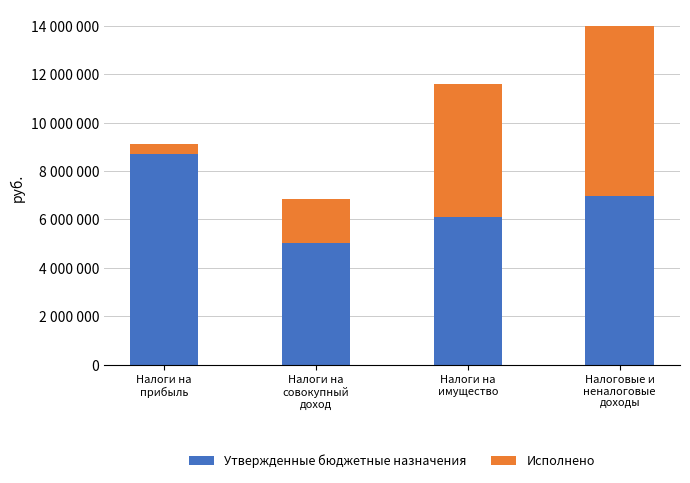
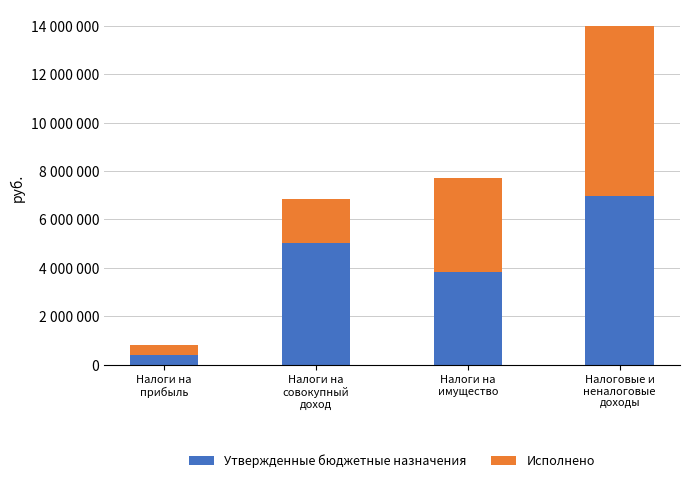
Утвержденные бюджетные назначения, Налоги на прибыль: 8700000 -> 400000
Утвержденные бюджетные назначения, Налоги на имущество: 6100000 -> 3800000
Исполнено, Налоги на имущество: 5500000 -> 3900000
